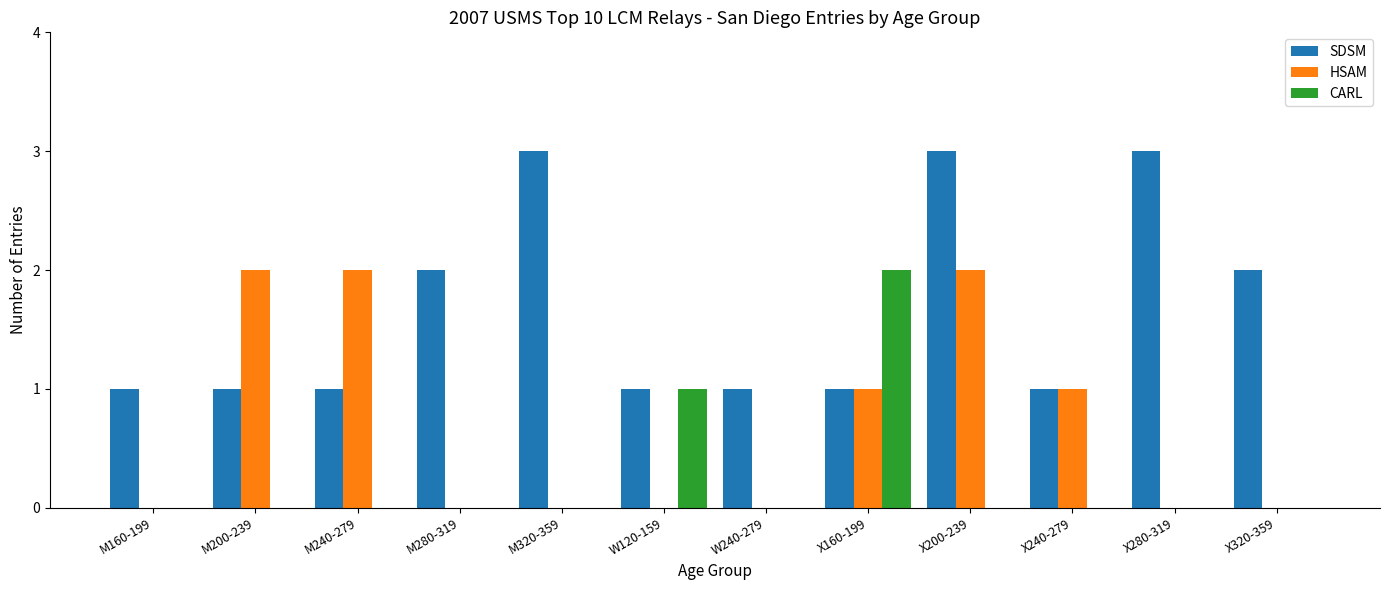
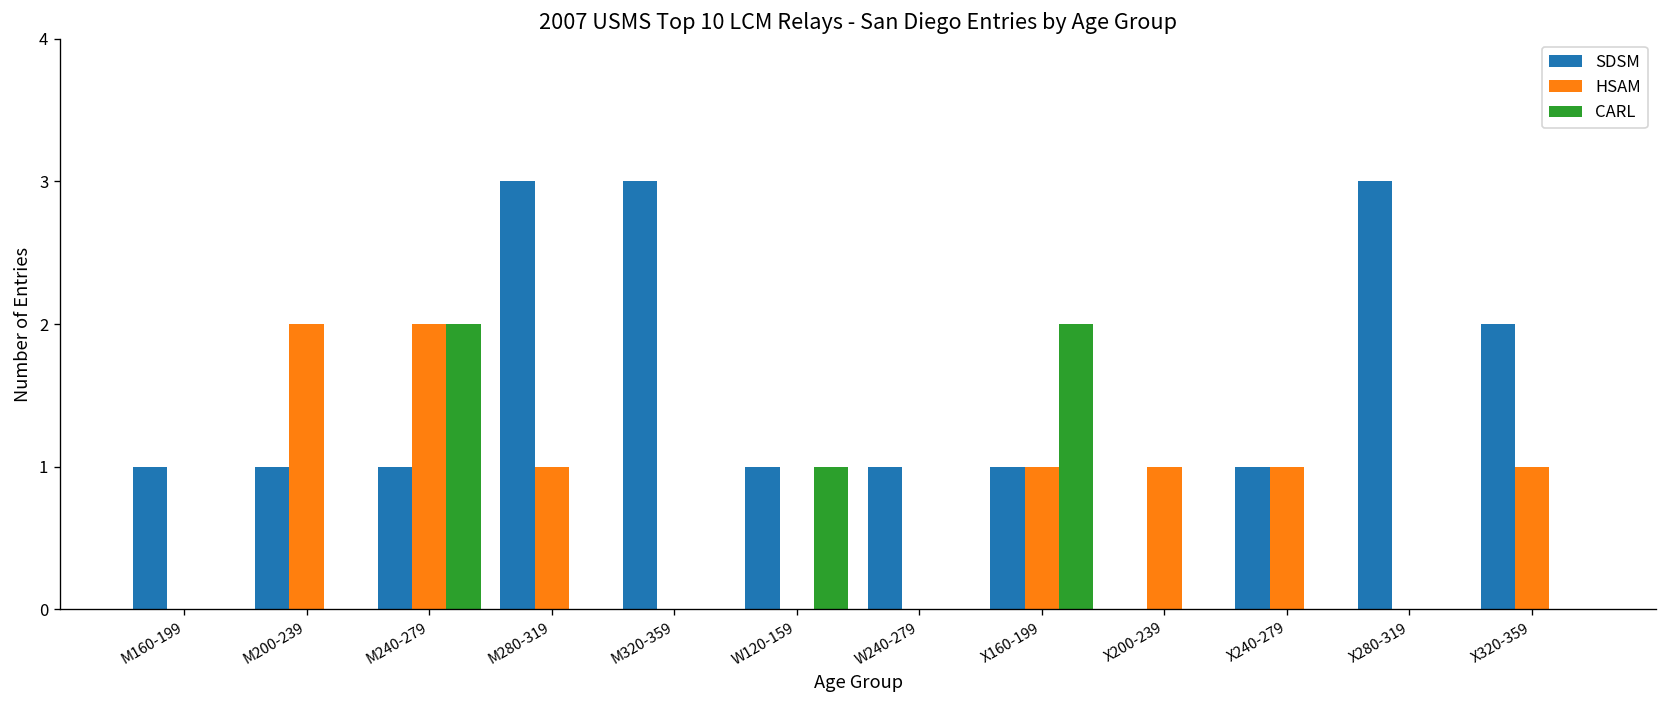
CARL, M240-279: 0 -> 2
SDSM, M280-319: 2 -> 3
HSAM, M280-319: 0 -> 1
SDSM, X200-239: 3 -> 0
HSAM, X200-239: 2 -> 1
HSAM, X320-359: 0 -> 1
